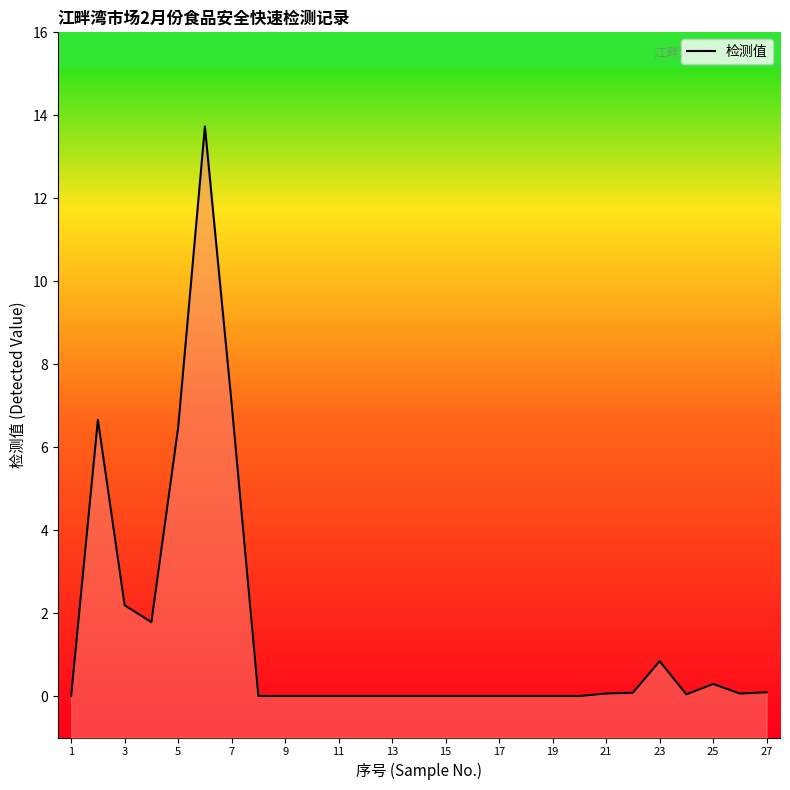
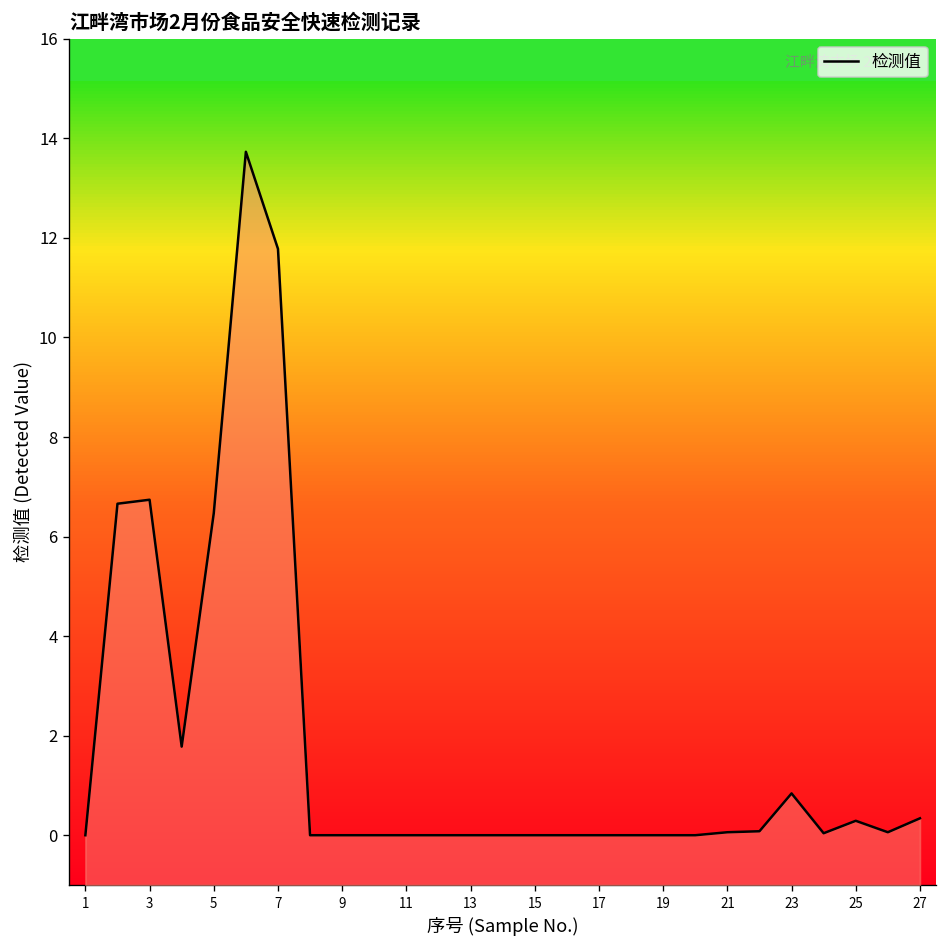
3: 2.2 -> 6.7
7: 7.1 -> 11.8
27: 0.1 -> 0.3
